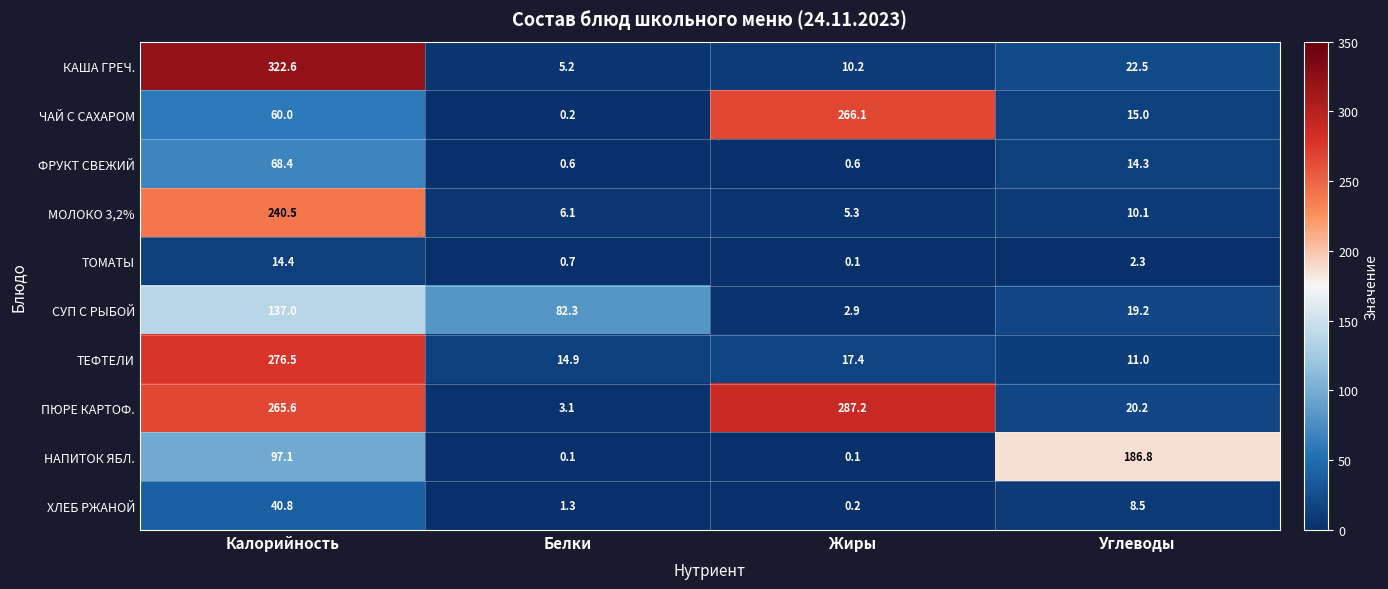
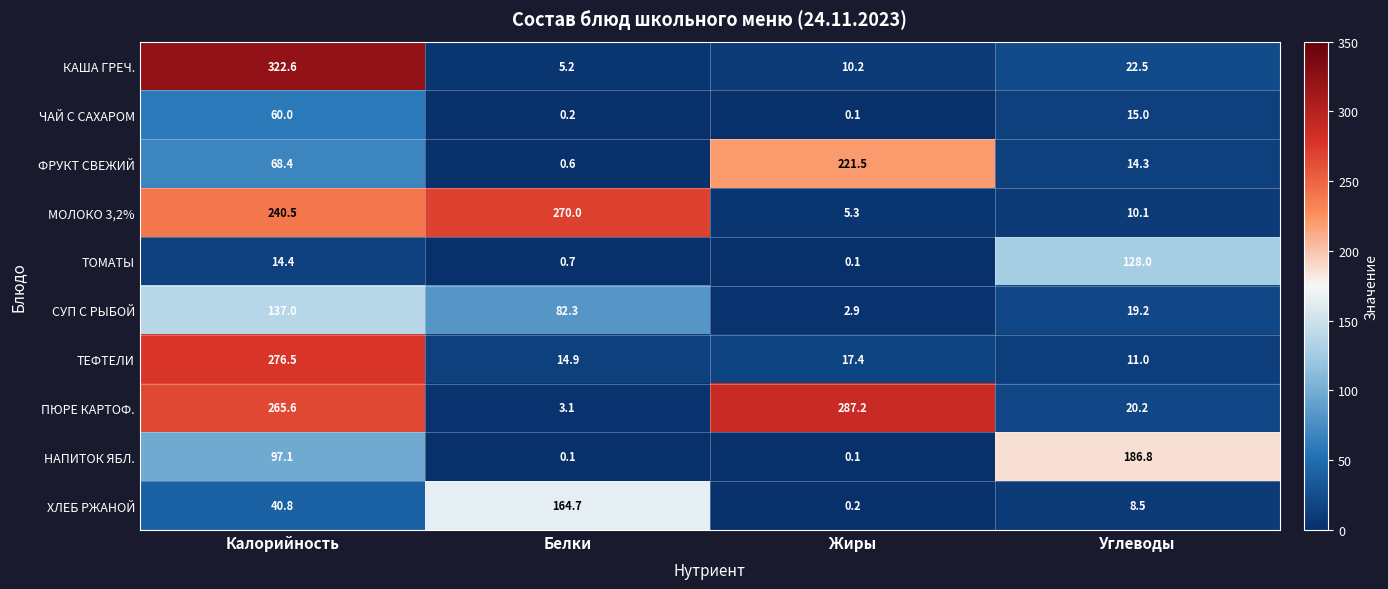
ЧАЙ С САХАРОМ, Жиры: 266.1 -> 0.1
ФРУКТ СВЕЖИЙ, Жиры: 0.6 -> 221.5
МОЛОКО 3,2%, Белки: 6.1 -> 270.0
ТОМАТЫ, Углеводы: 2.3 -> 128.0
ХЛЕБ РЖАНОЙ, Белки: 1.3 -> 164.7
